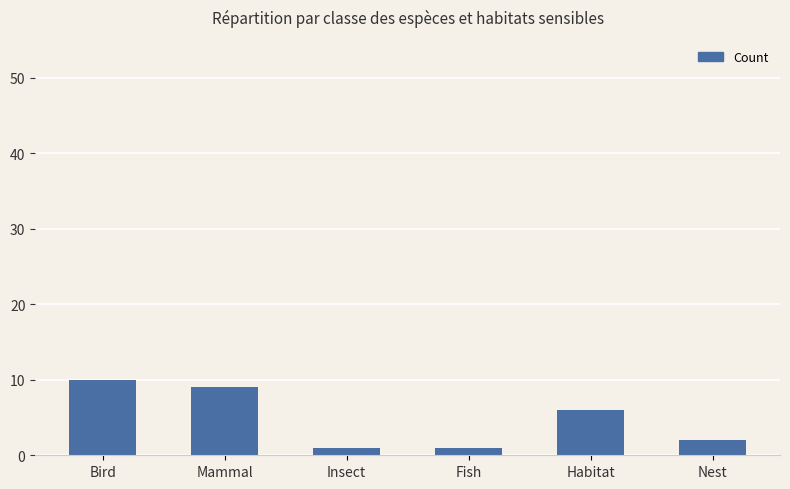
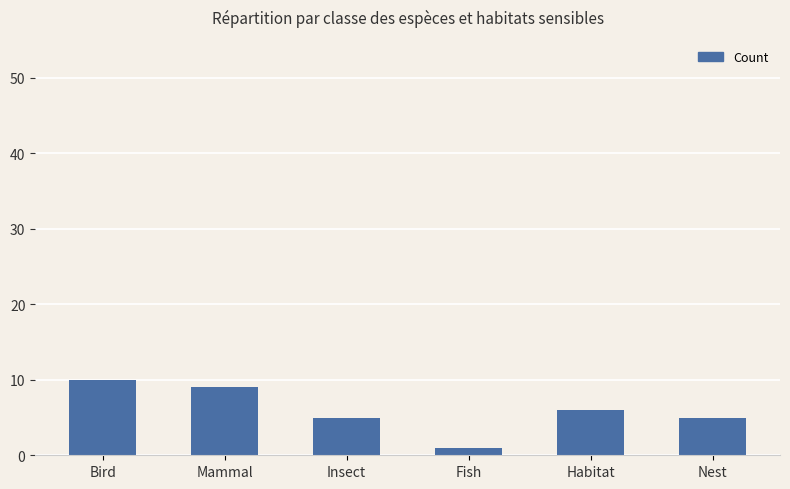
Insect: 1 -> 5
Nest: 2 -> 5
